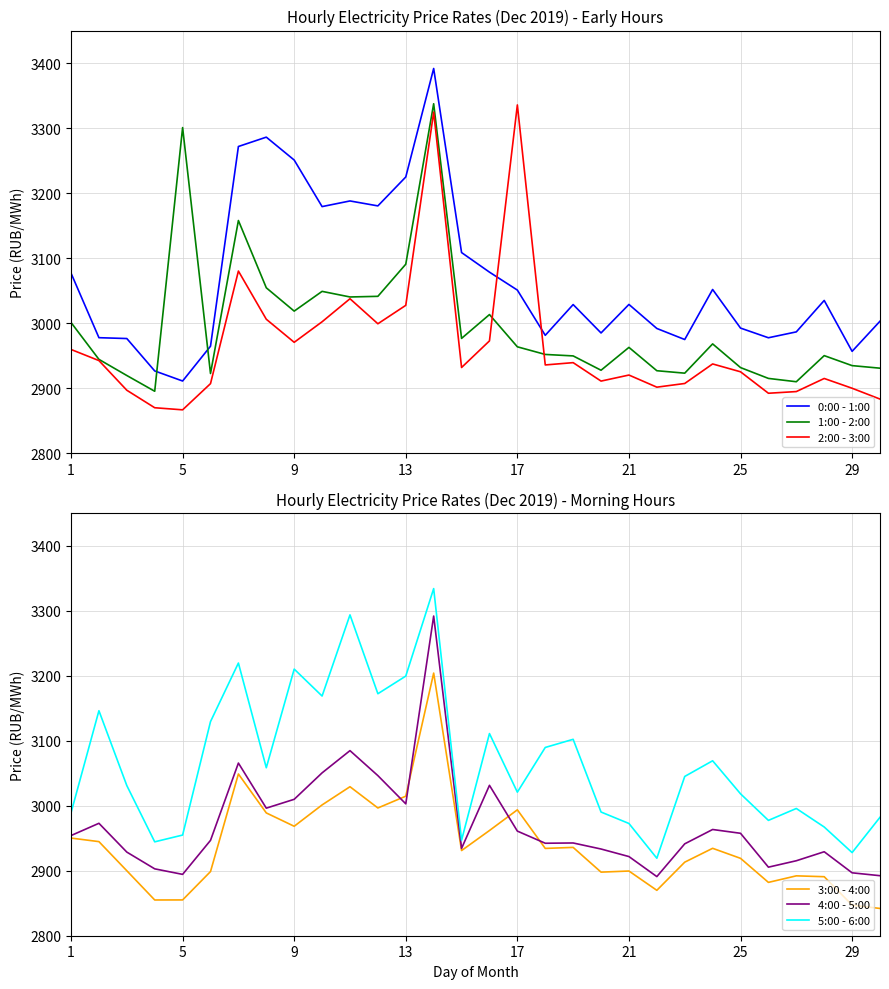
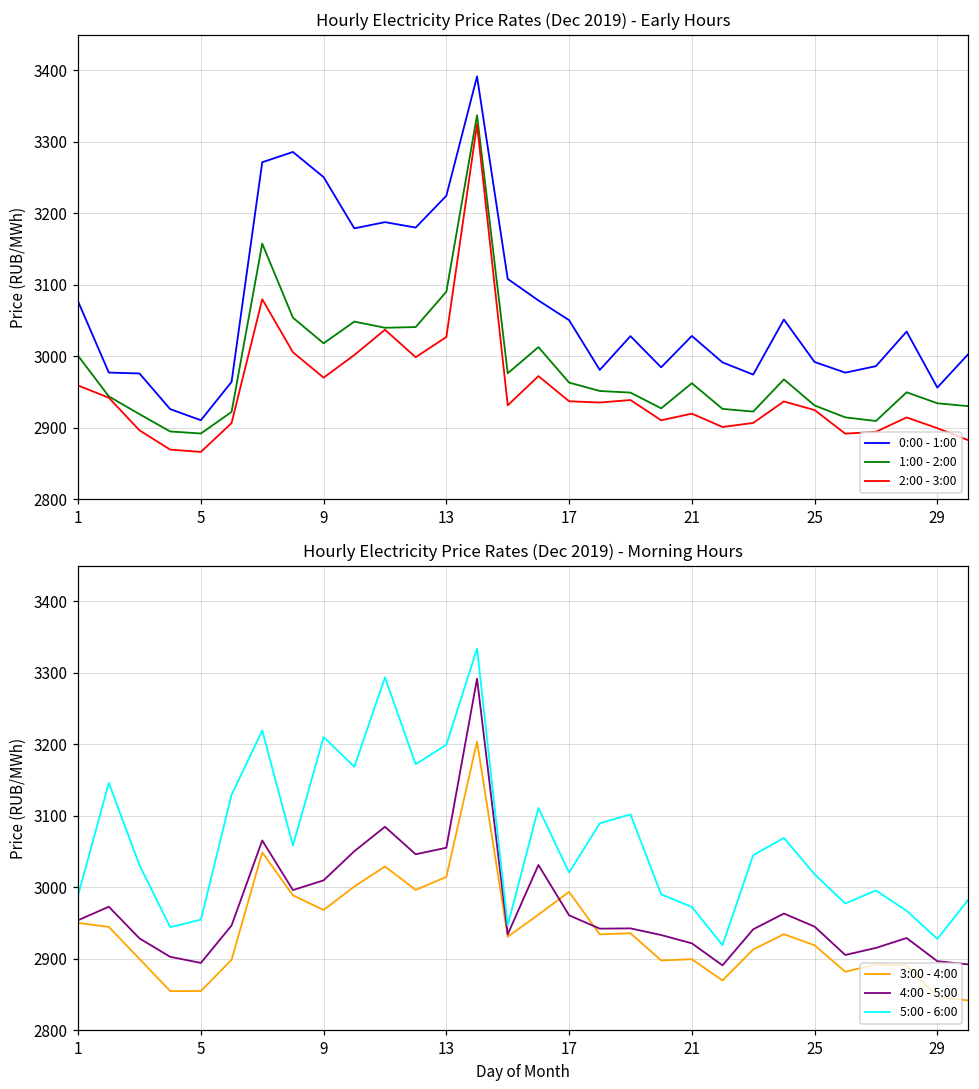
Hourly Electricity Price Rates (Dec 2019) - Early Hours, 1:00 - 2:00, 5: 3300 -> 2890
Hourly Electricity Price Rates (Dec 2019) - Early Hours, 2:00 - 3:00, 17: 3340 -> 2940
Hourly Electricity Price Rates (Dec 2019) - Morning Hours, 4:00 - 5:00, 13: 3000 -> 3060
Hourly Electricity Price Rates (Dec 2019) - Morning Hours, 4:00 - 5:00, 25: 2960 -> 2950
